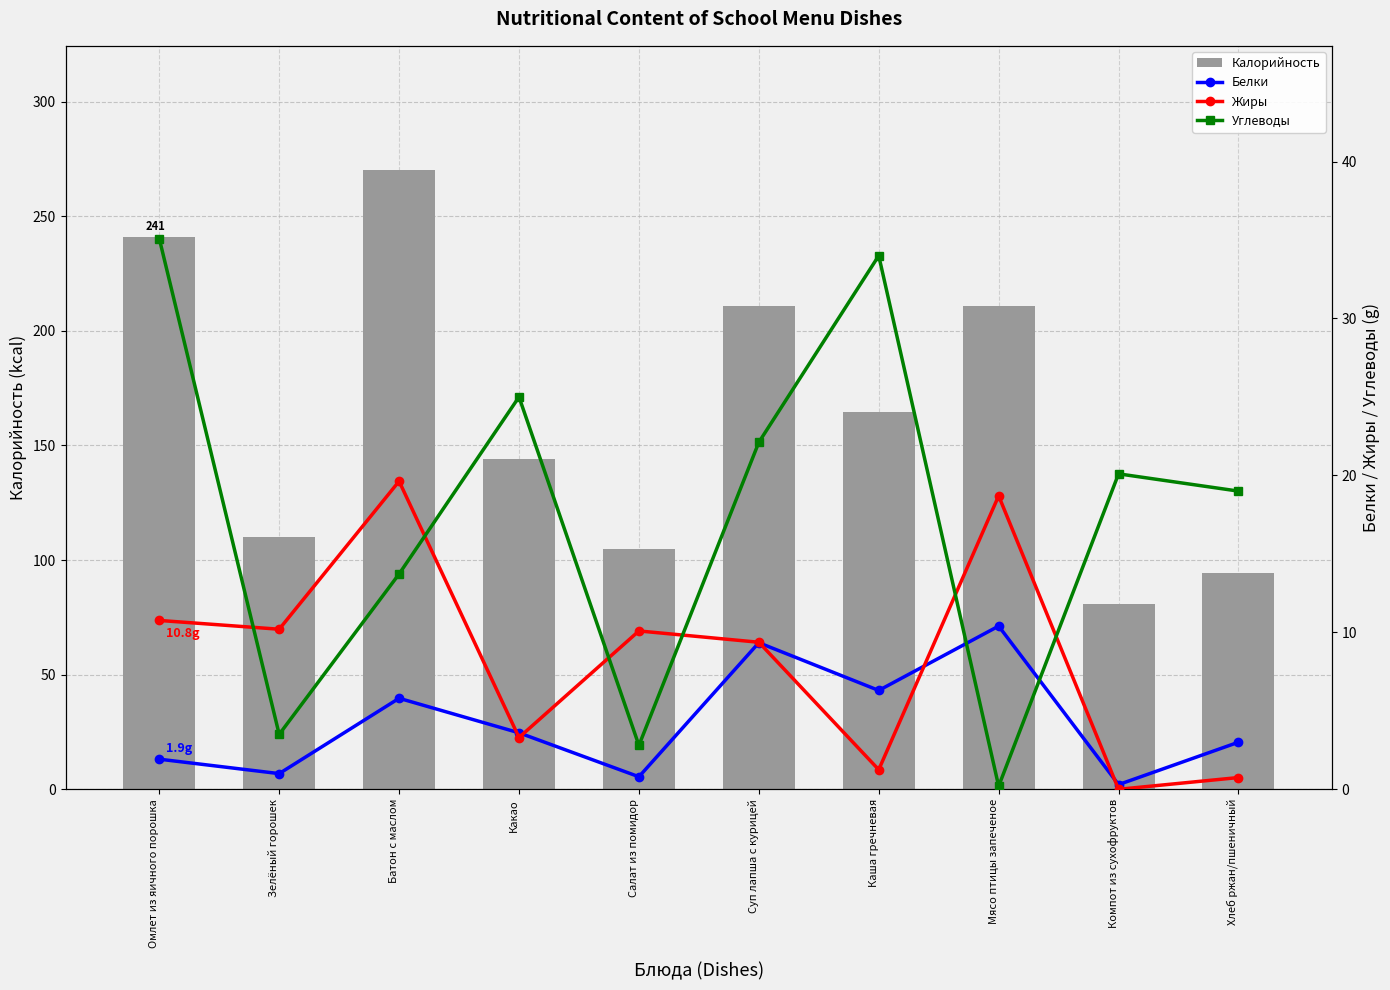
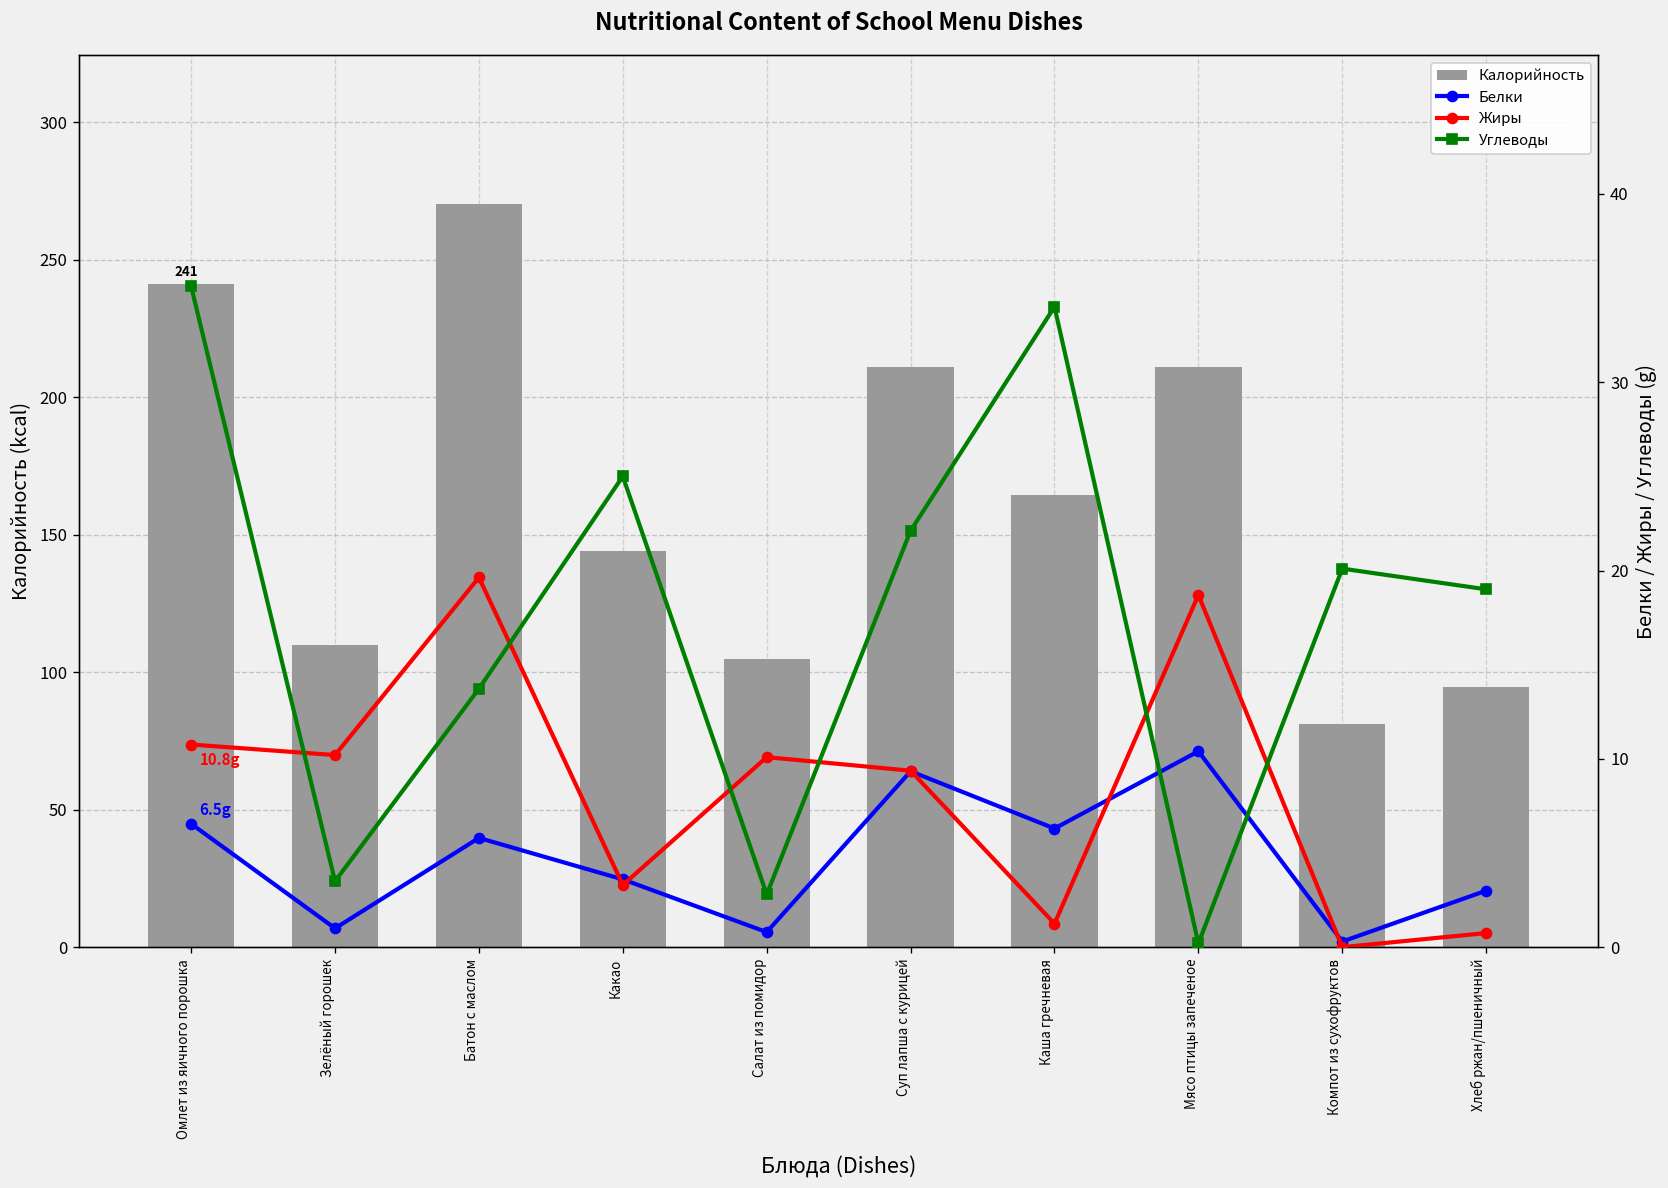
Белки, Омлет из яичного порошка: 1.9g -> 6.5g
